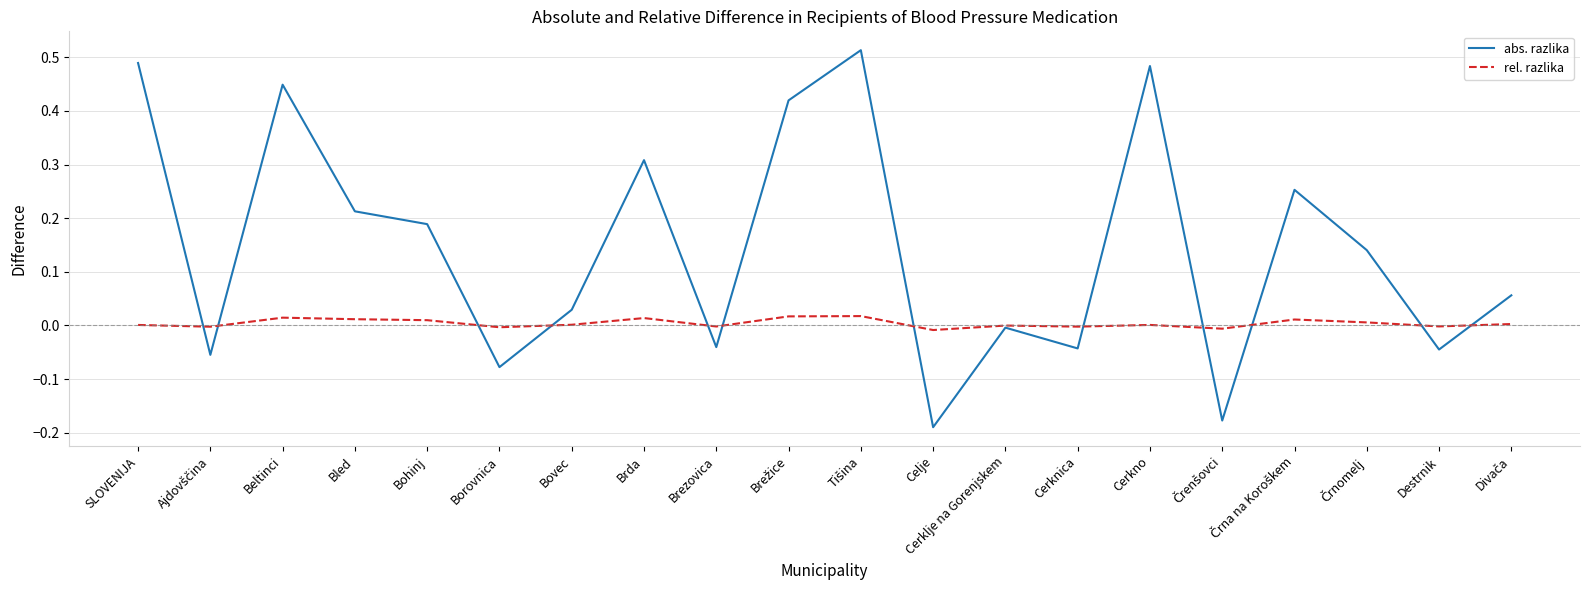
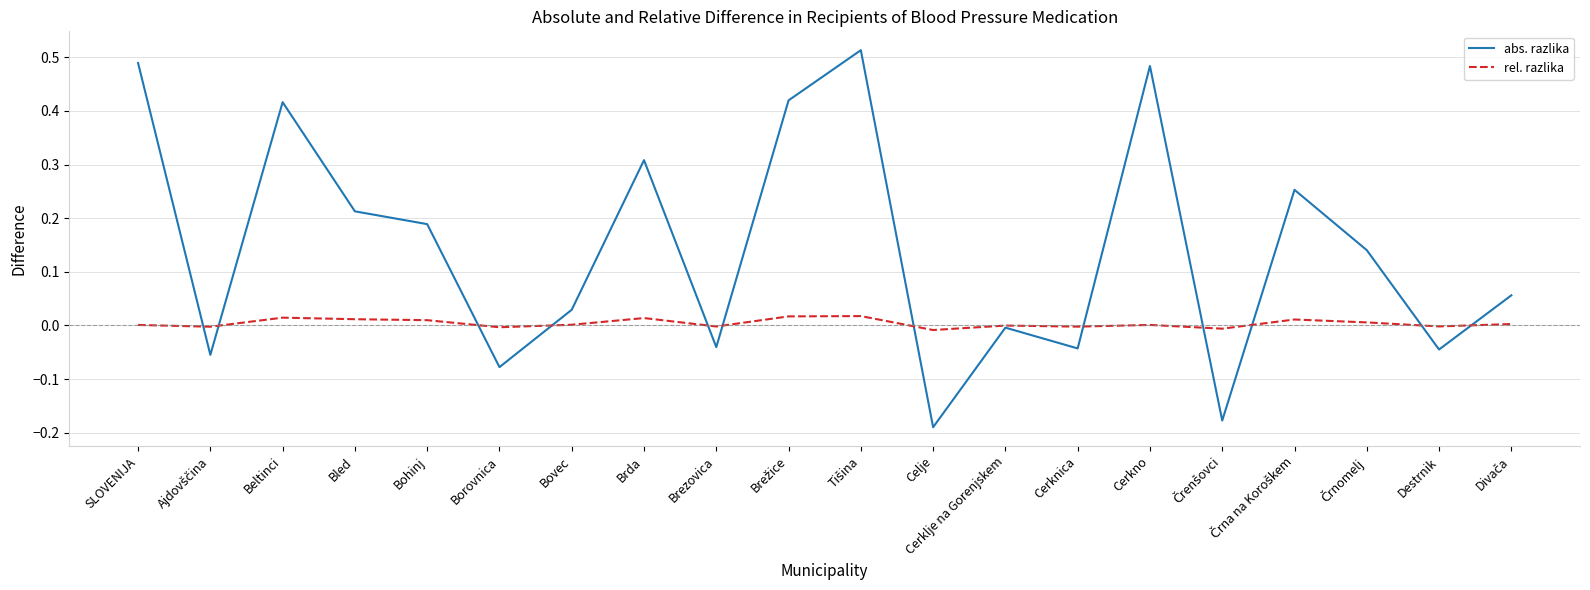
abs. razlika, Beltinci: 0.45 -> 0.42
